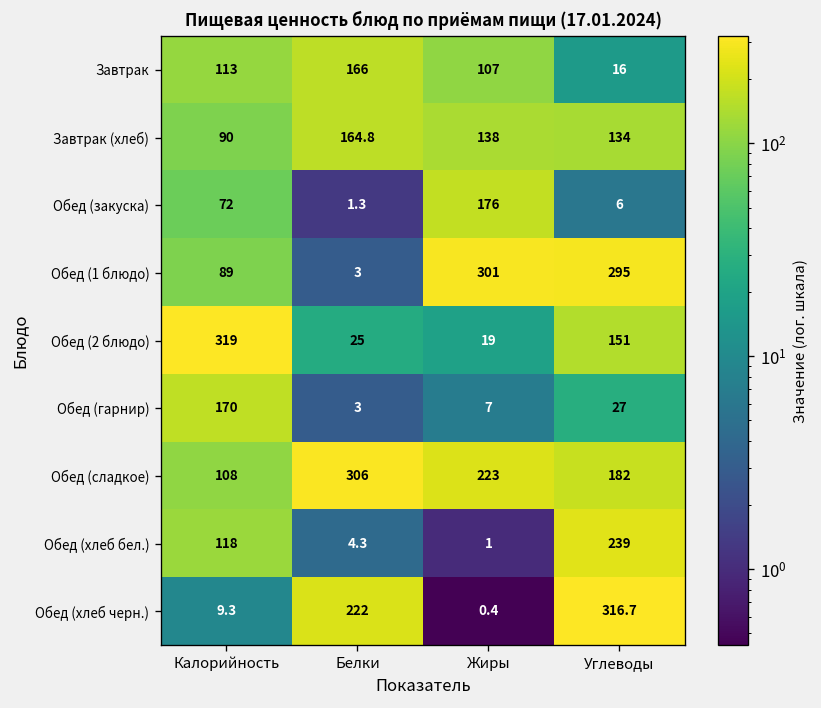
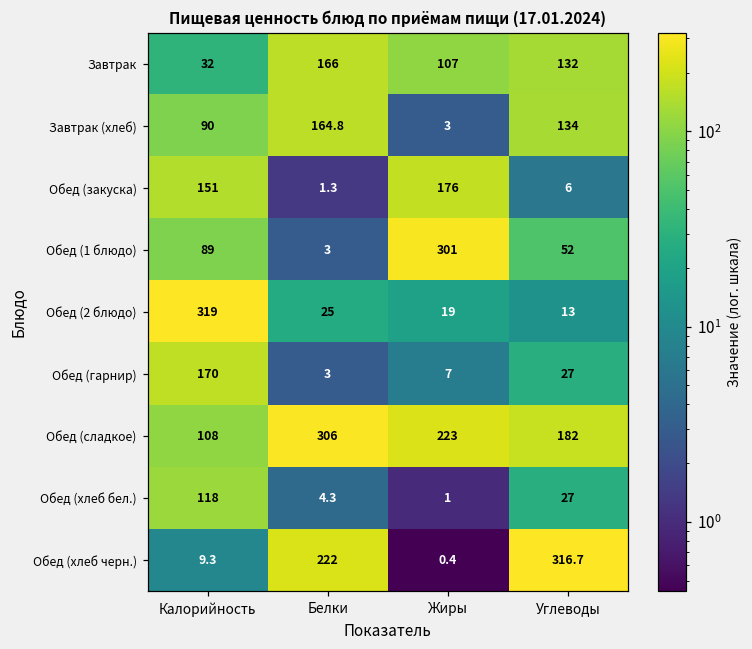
Завтрак, Калорийность: 113 -> 32
Завтрак, Углеводы: 16 -> 132
Завтрак (хлеб), Жиры: 138 -> 3
Обед (закуска), Калорийность: 72 -> 151
Обед (1 блюдо), Углеводы: 295 -> 52
Обед (2 блюдо), Углеводы: 151 -> 13
Обед (хлеб бел.), Углеводы: 239 -> 27
